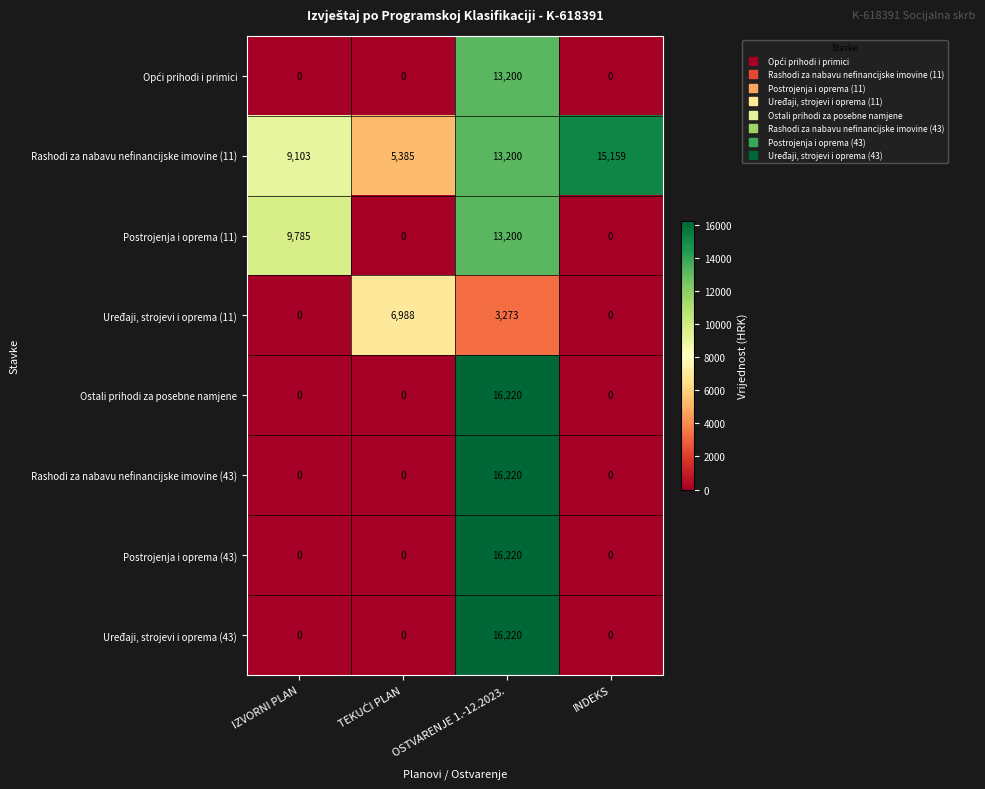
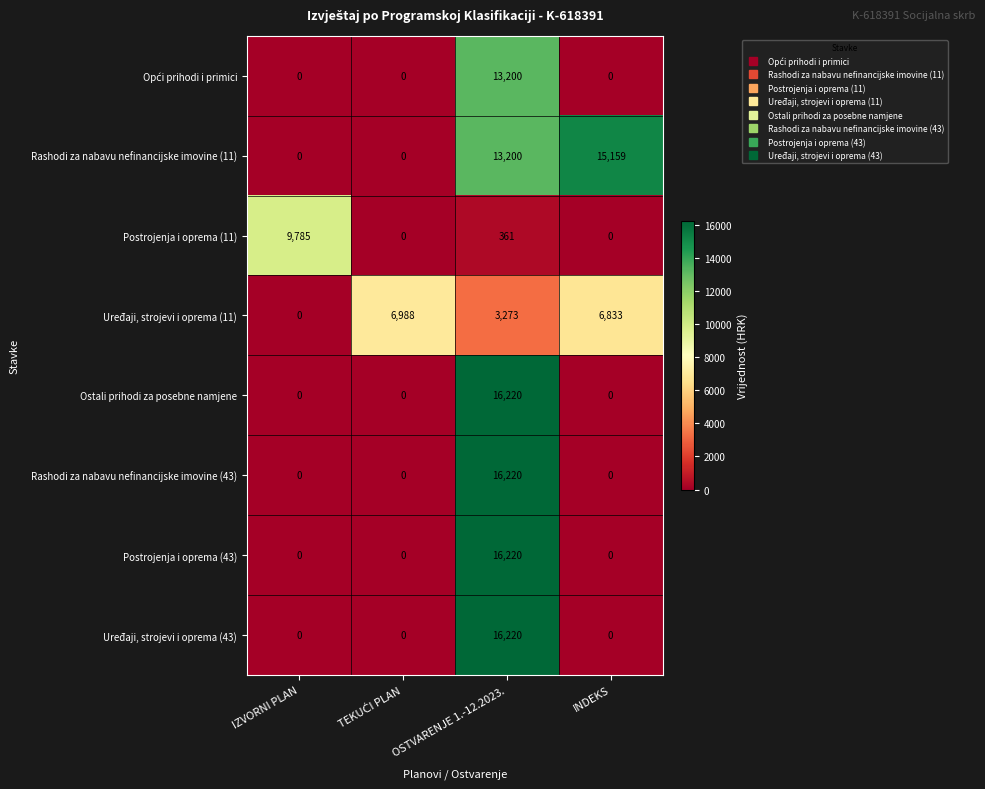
Rashodi za nabavu nefinancijske imovine (11), IZVORNI PLAN: 9,103 -> 0
Rashodi za nabavu nefinancijske imovine (11), TEKUĆI PLAN: 5,385 -> 0
Postrojenja i oprema (11), OSTVARENJE 1.-12.2023.: 13,200 -> 361
Uređaji, strojevi i oprema (11), INDEKS: 0 -> 6,833
